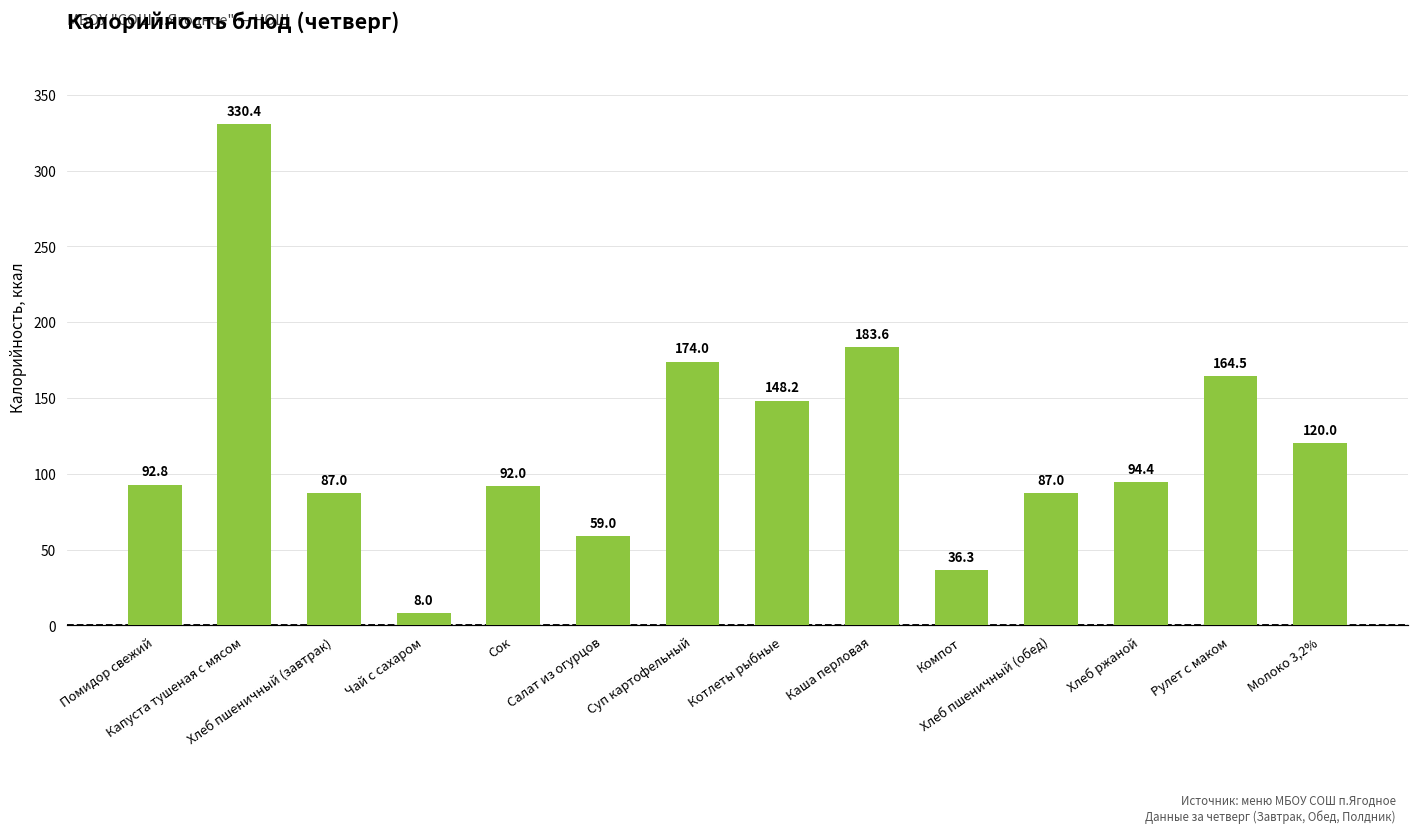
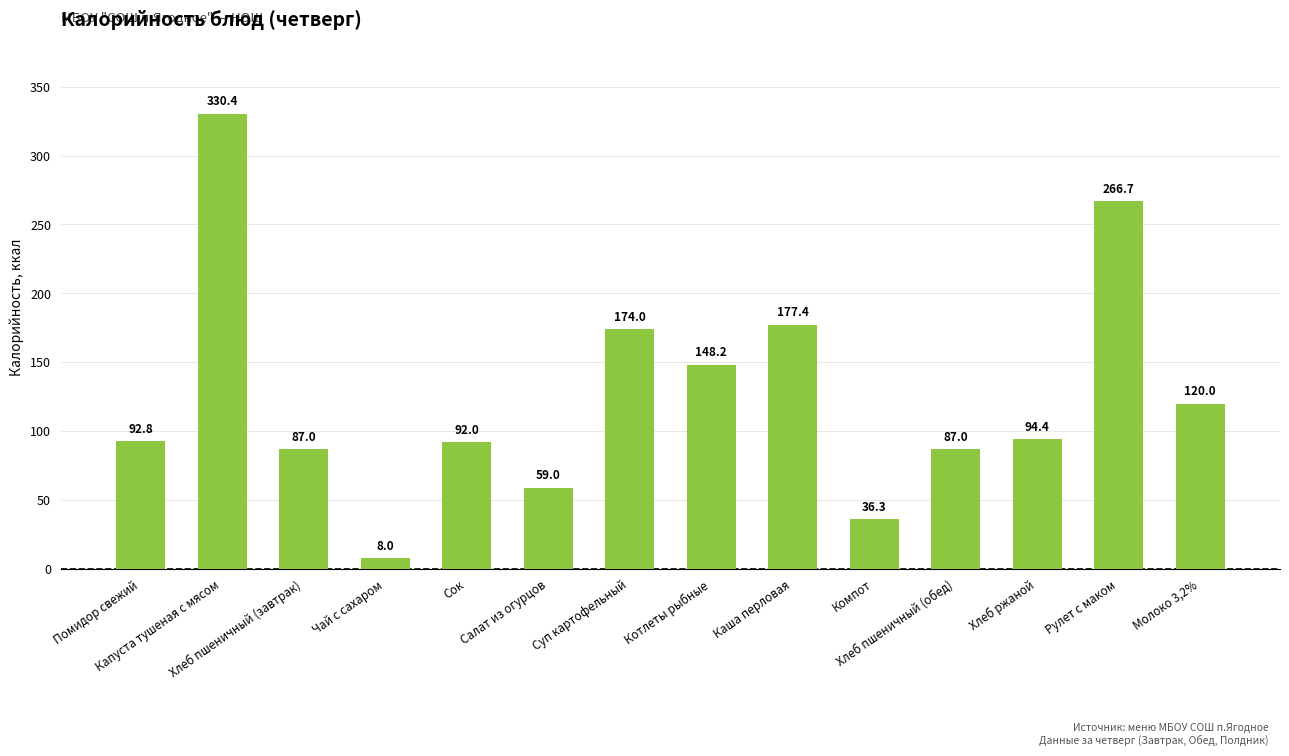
Каша перловая: 183.6 -> 177.4
Рулет с маком: 164.5 -> 266.7
